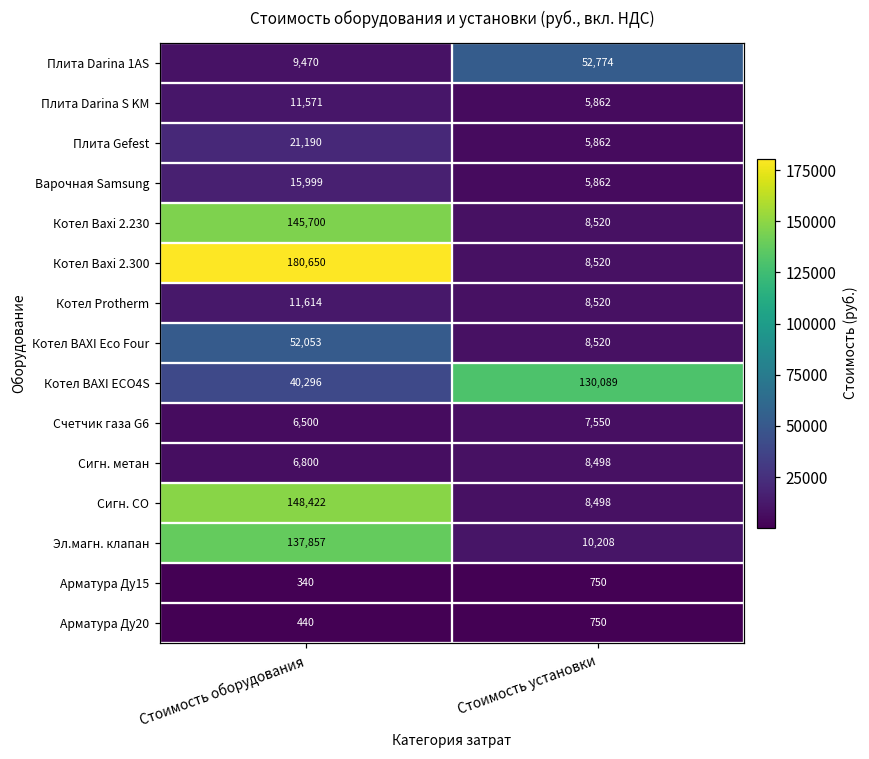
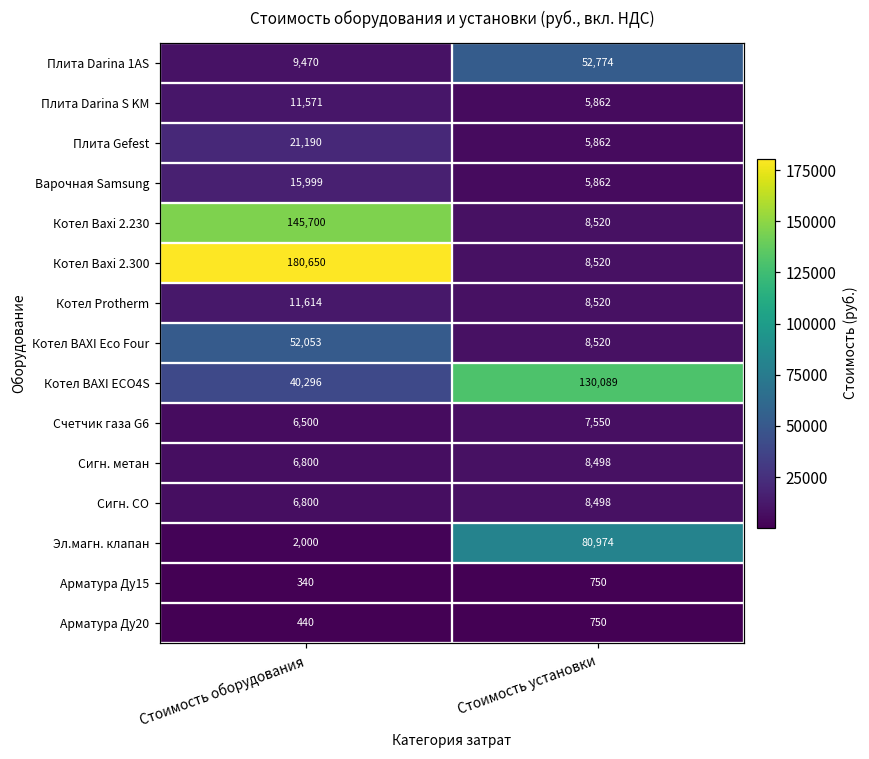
Сигн. CO, Стоимость оборудования: 148,422 -> 6,800
Эл.магн. клапан, Стоимость оборудования: 137,857 -> 2,000
Эл.магн. клапан, Стоимость установки: 10,208 -> 80,974
